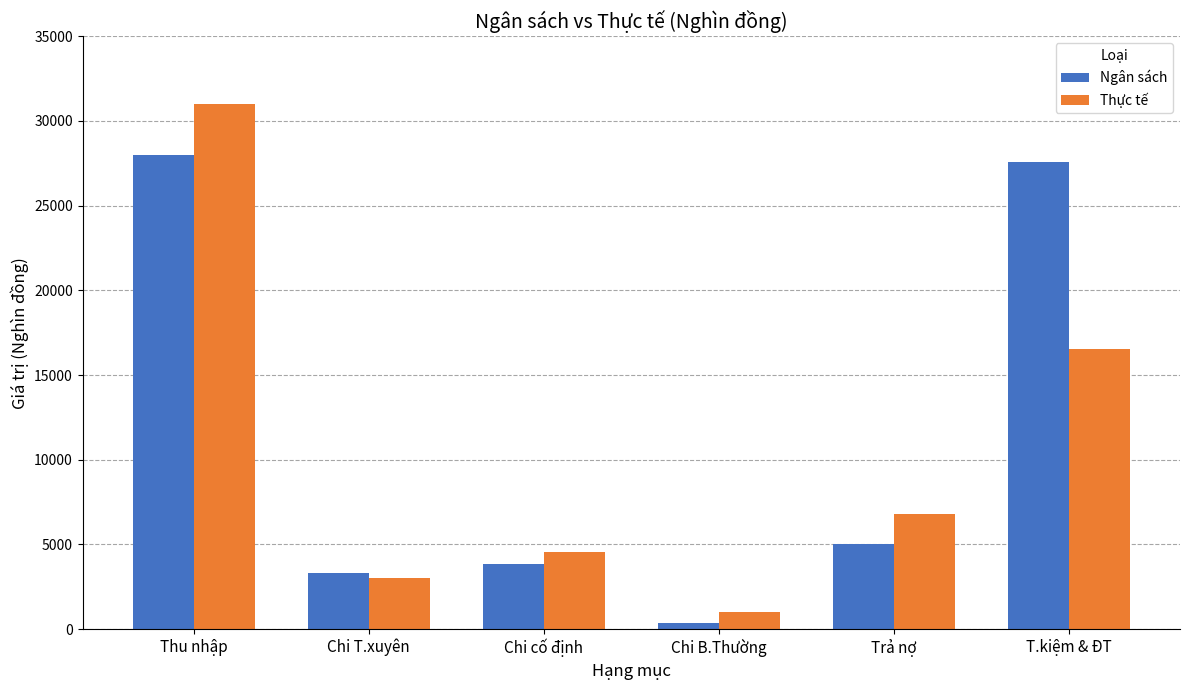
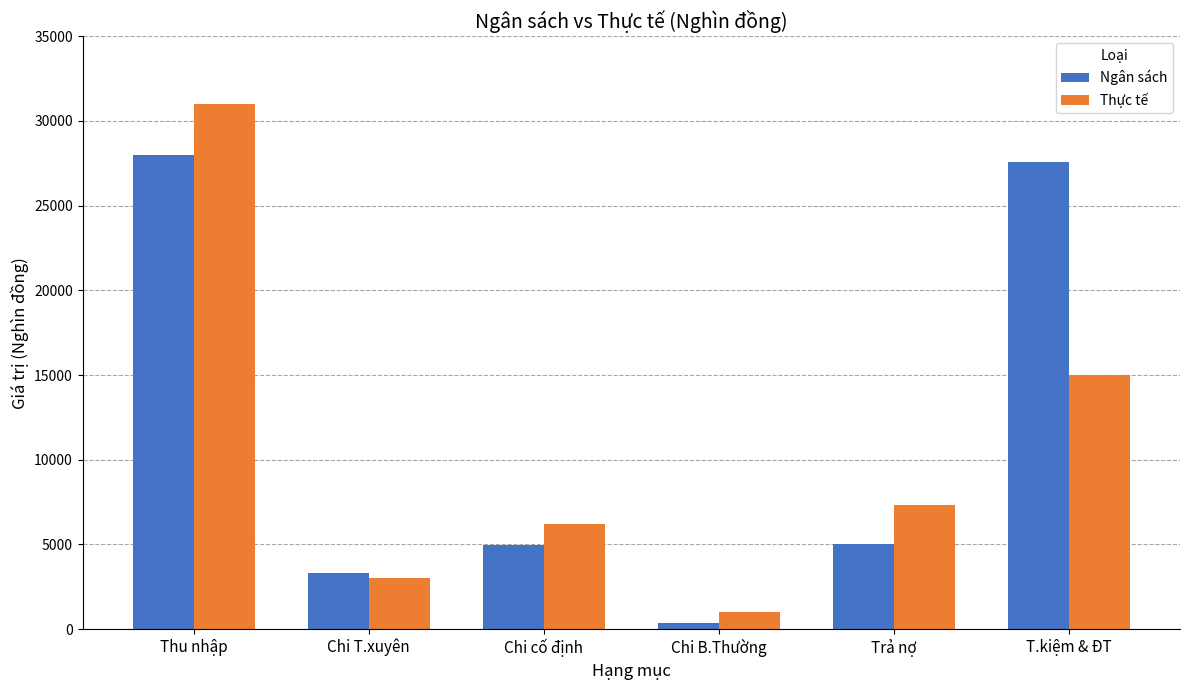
Ngân sách, Chi cố định: 3800 -> 5000
Thực tế, Chi cố định: 4600 -> 6200
Thực tế, Trả nợ: 6800 -> 7300
Thực tế, T.kiệm & ĐT: 16500 -> 15000
